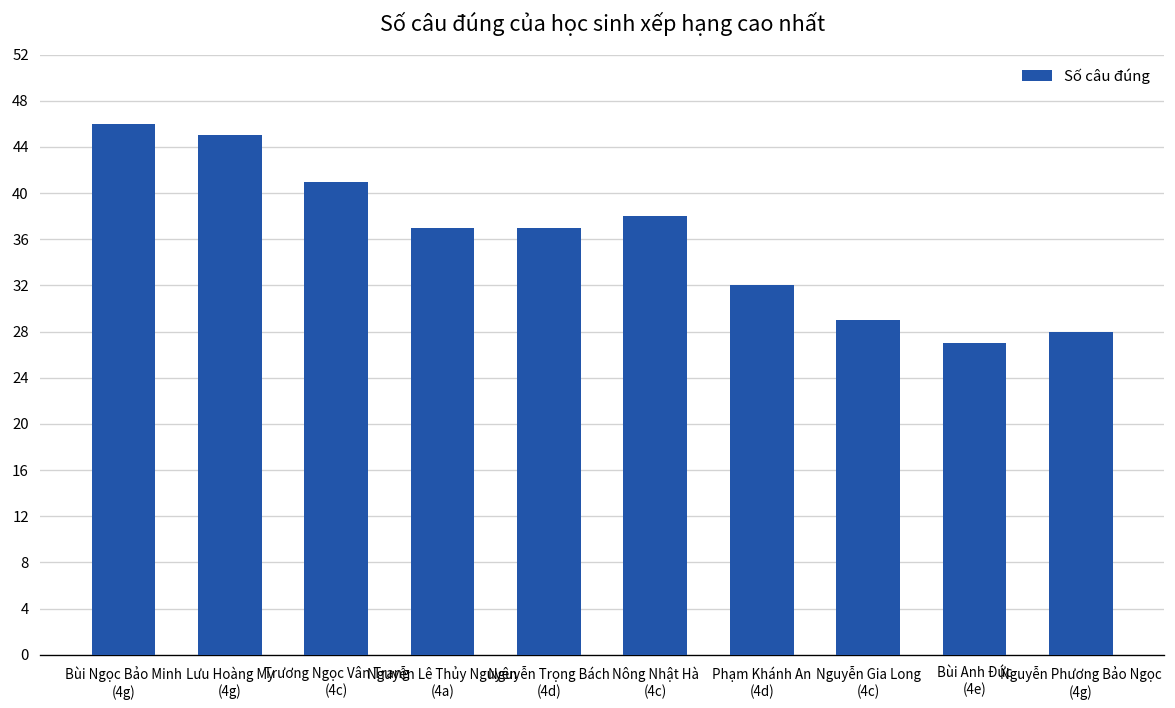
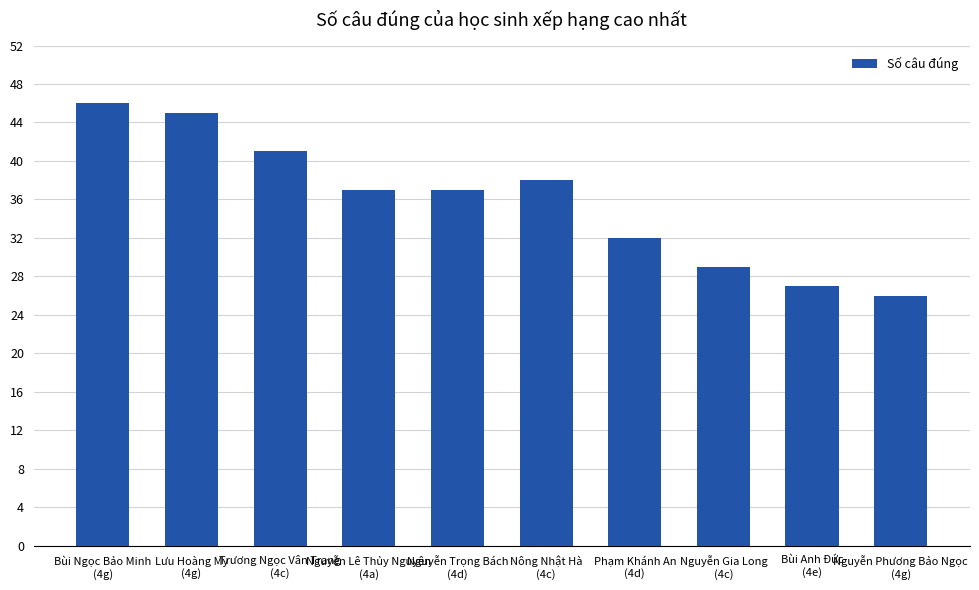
Nguyễn Phương Bảo Ngọc (4g): 28 -> 26
